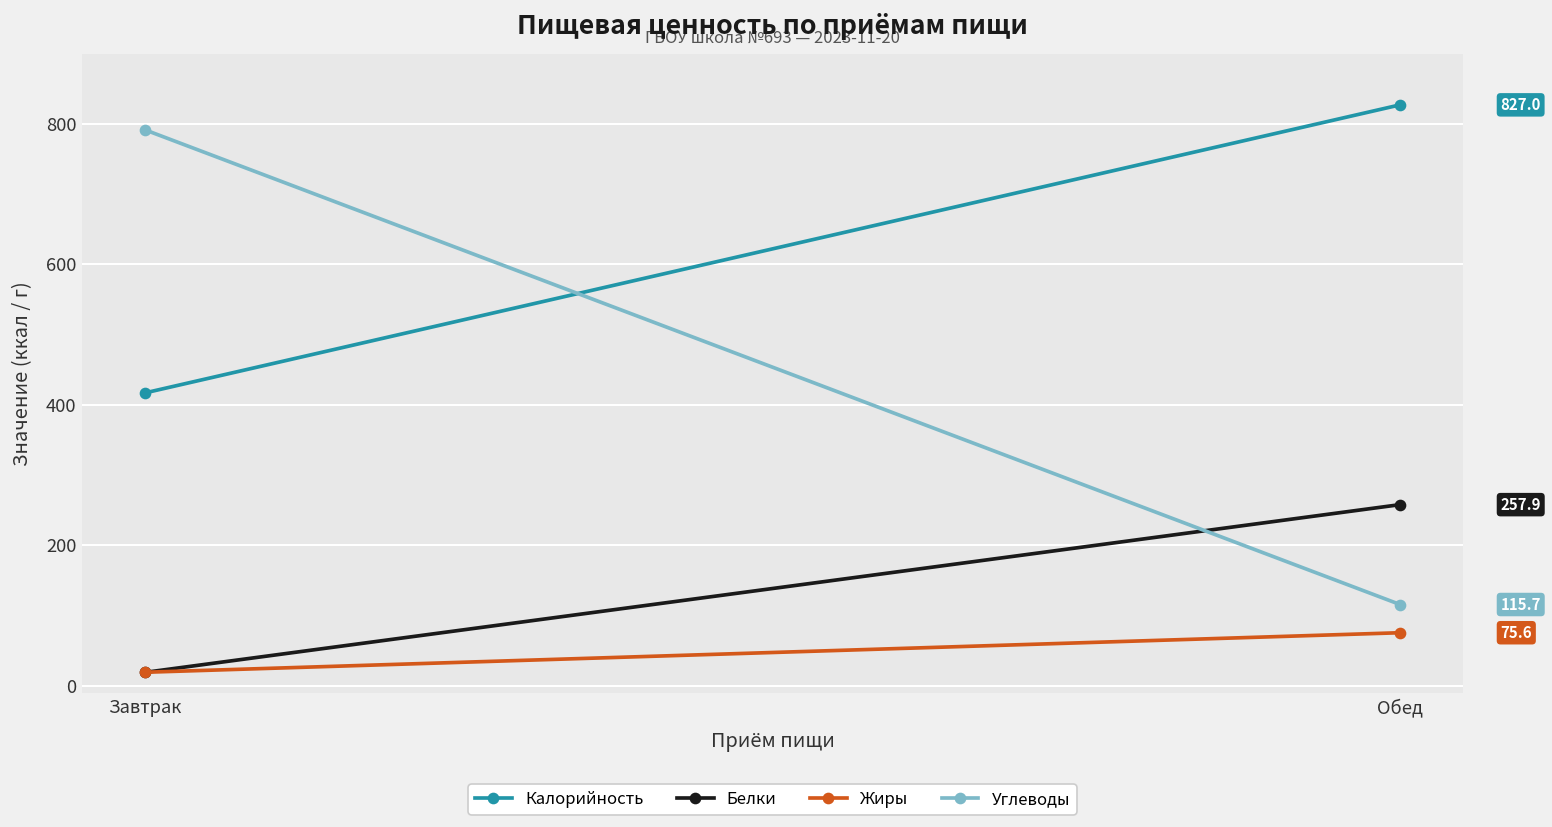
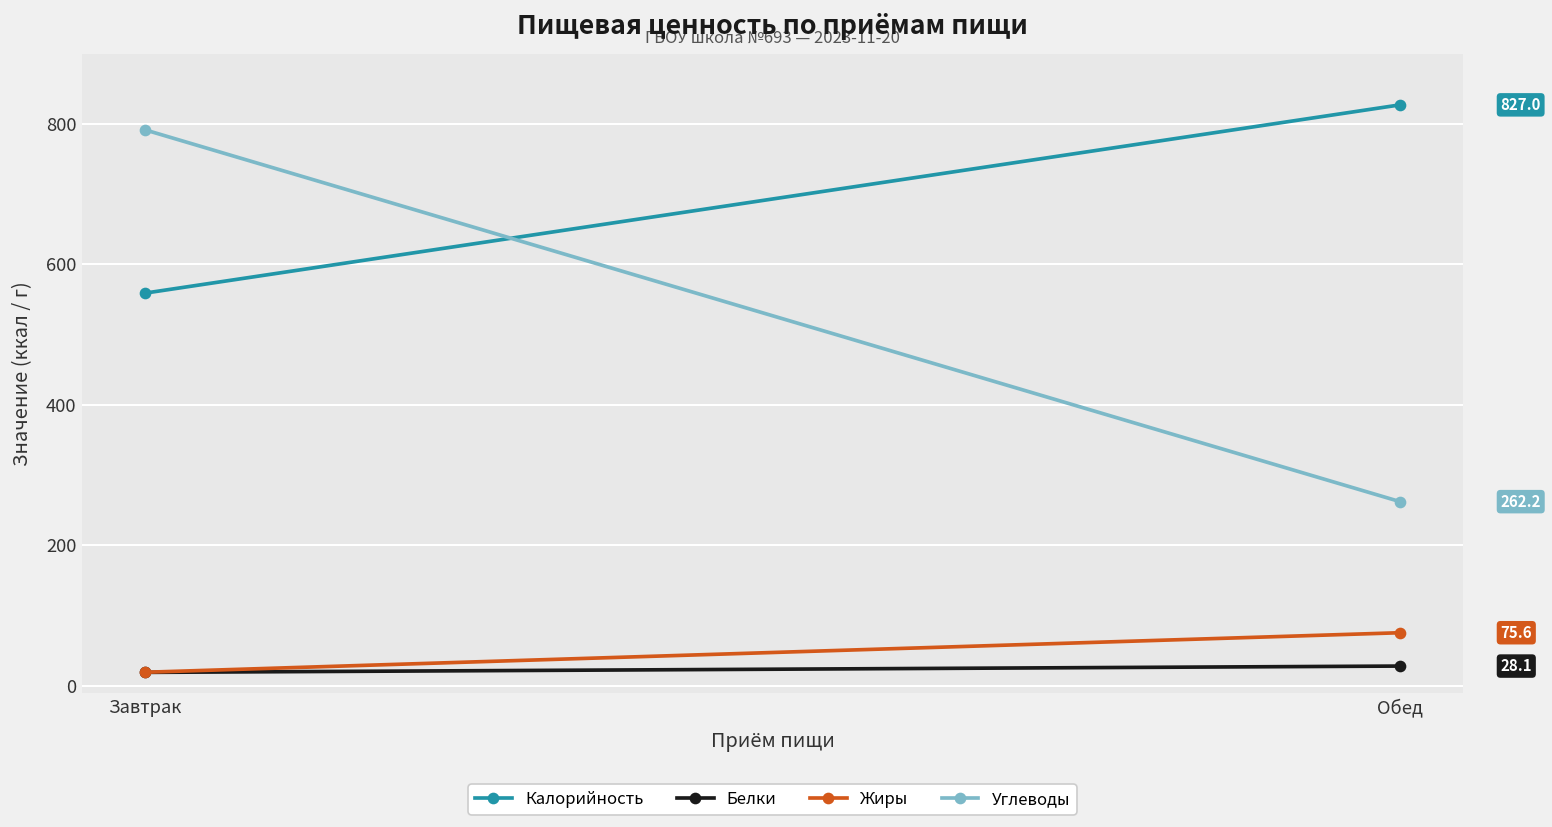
Калорийность, Завтрак: 420 -> 560
Белки, Обед: 257.9 -> 28.1
Углеводы, Обед: 115.7 -> 262.2
